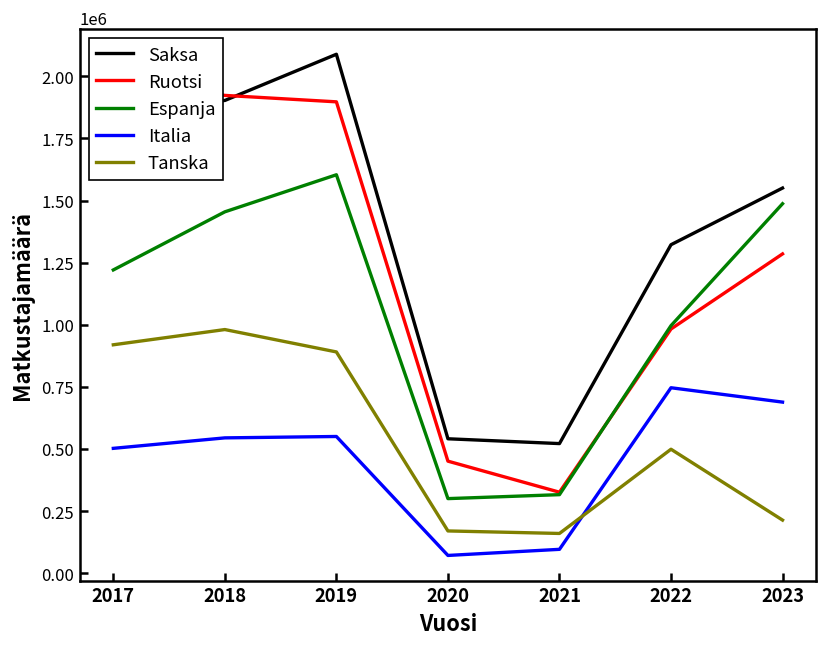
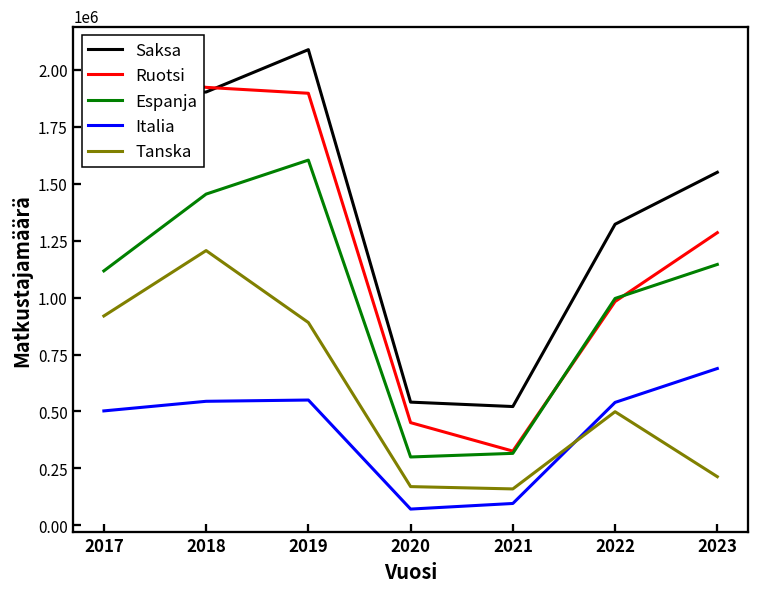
Espanja, 2017: 1220000 -> 1120000
Tanska, 2018: 980000 -> 1210000
Italia, 2022: 750000 -> 540000
Espanja, 2023: 1490000 -> 1150000
